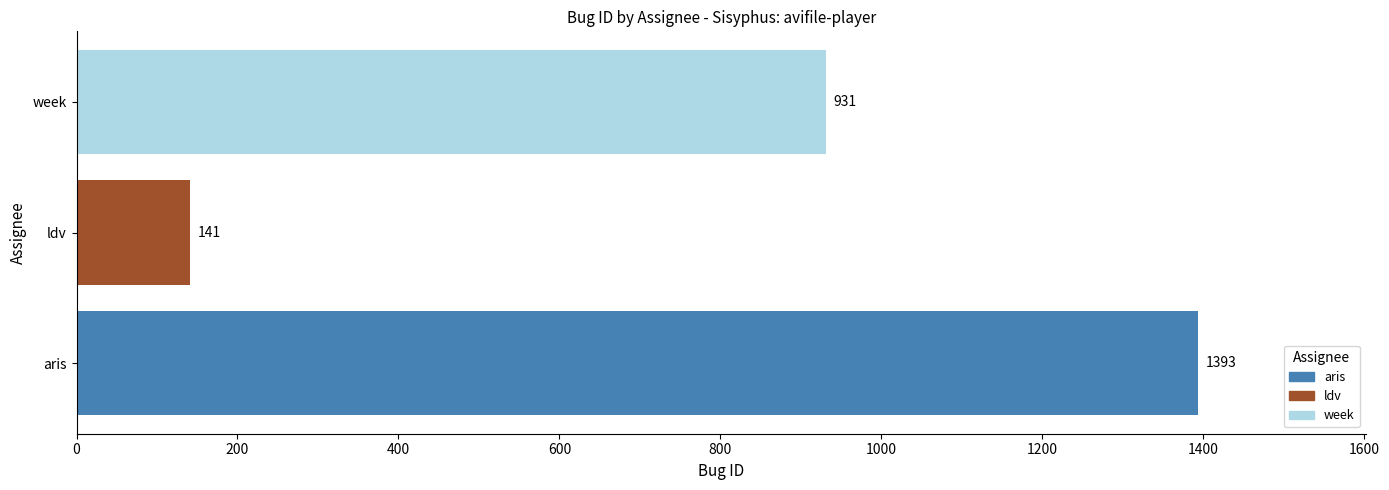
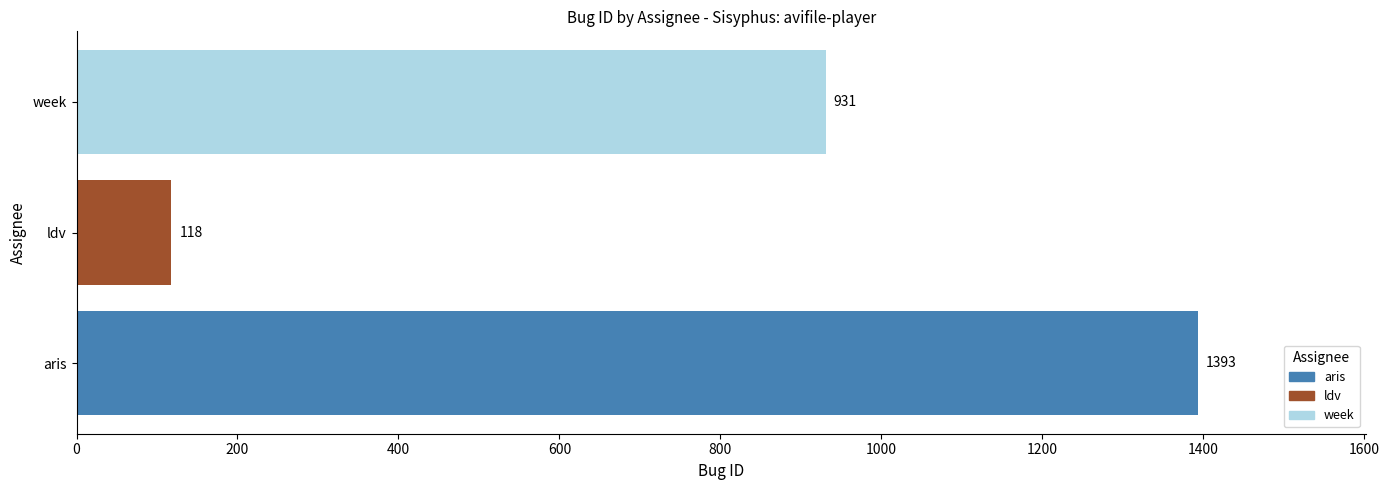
ldv: 141 -> 118
